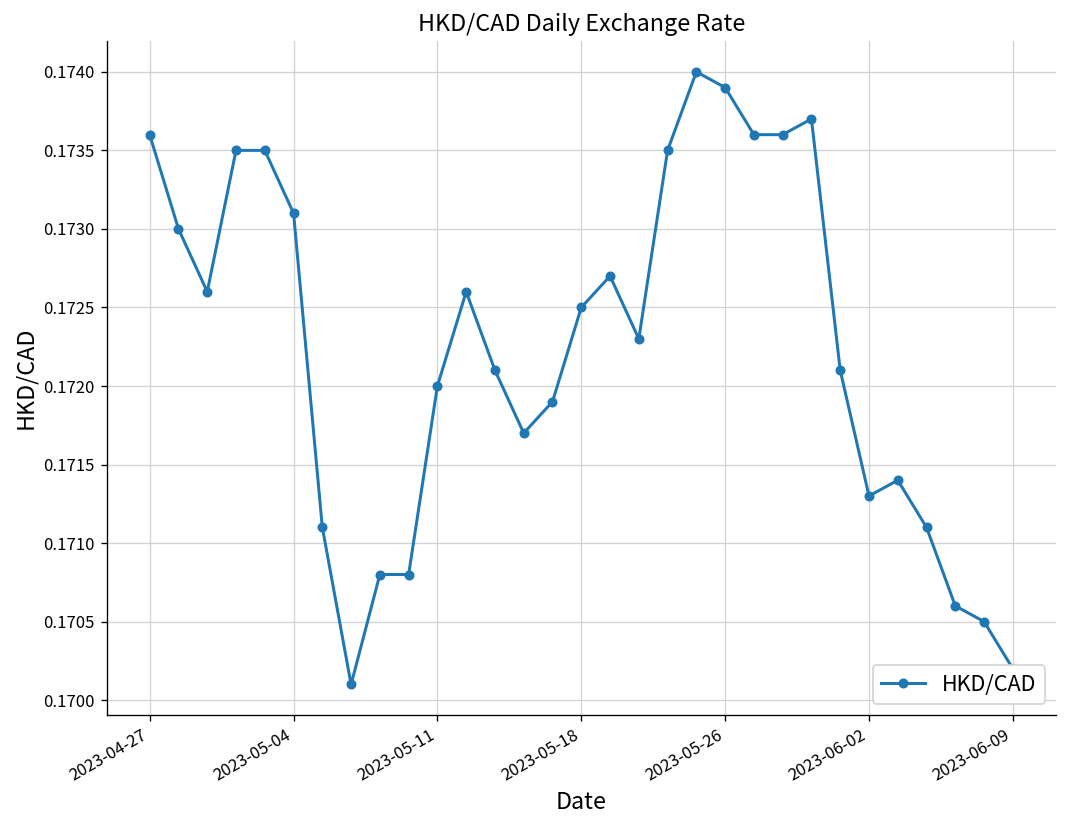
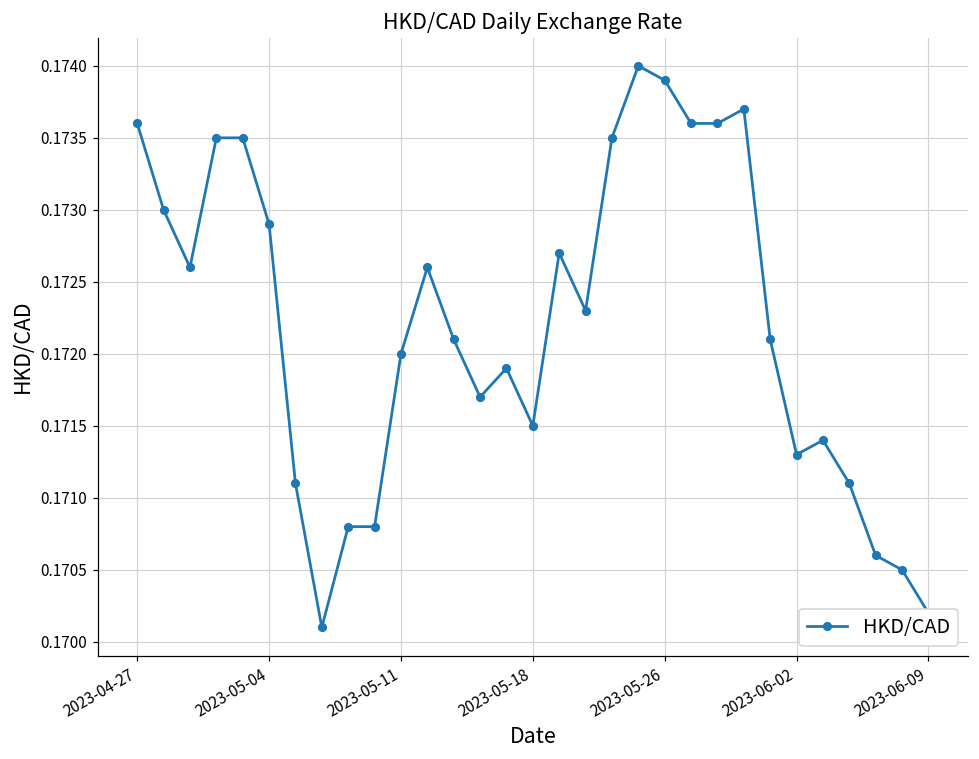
2023-05-04: 0.1731 -> 0.1729
2023-05-18: 0.1725 -> 0.1715
